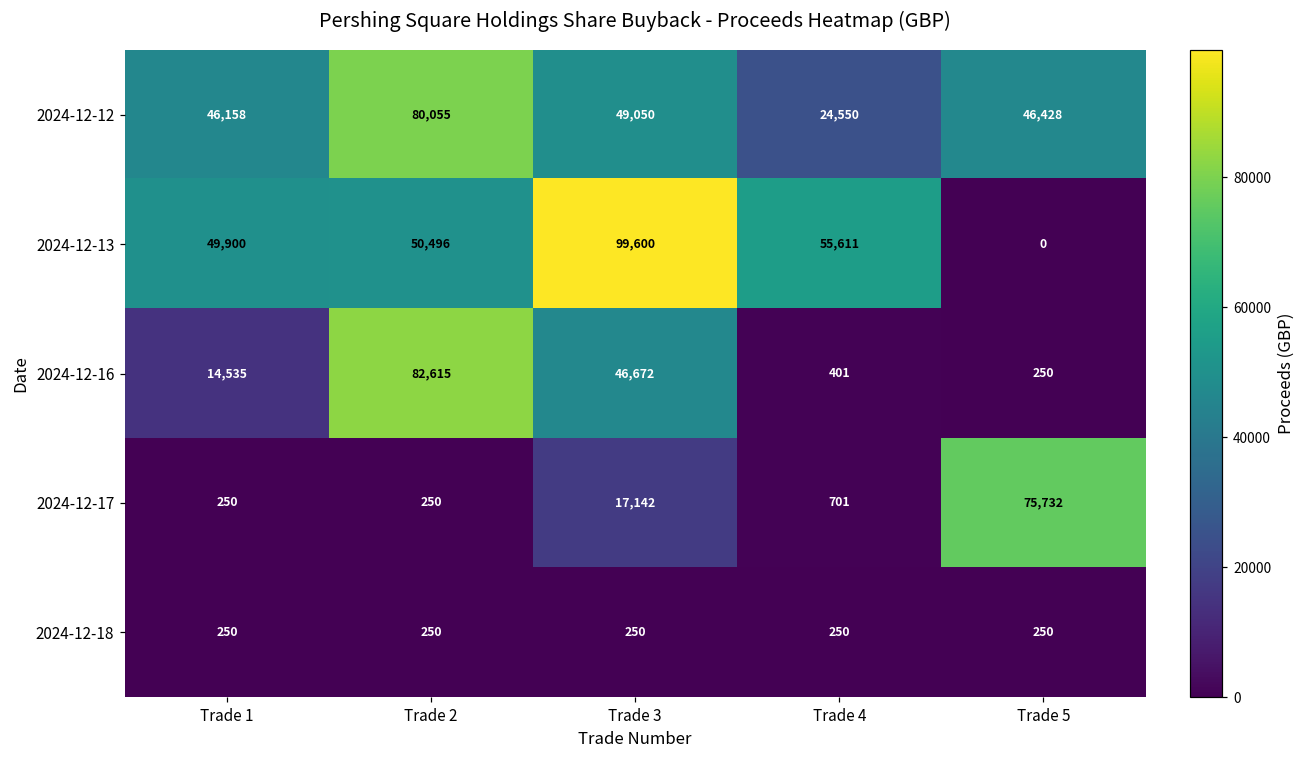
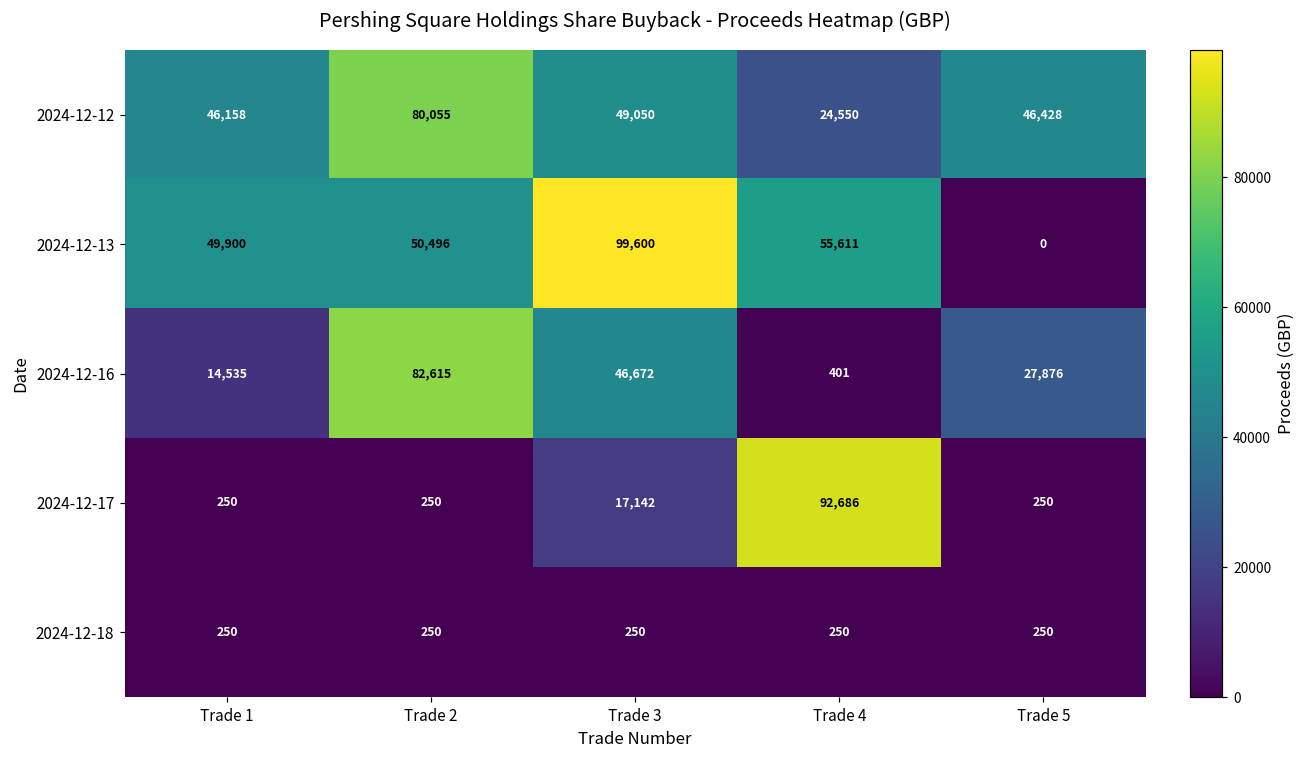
2024-12-16, Trade 5: 250 -> 27,876
2024-12-17, Trade 4: 701 -> 92,686
2024-12-17, Trade 5: 75,732 -> 250
